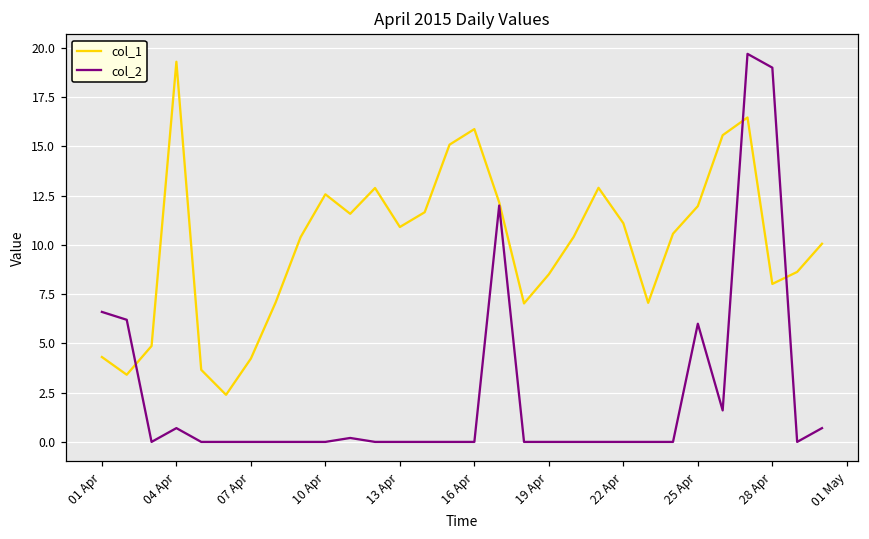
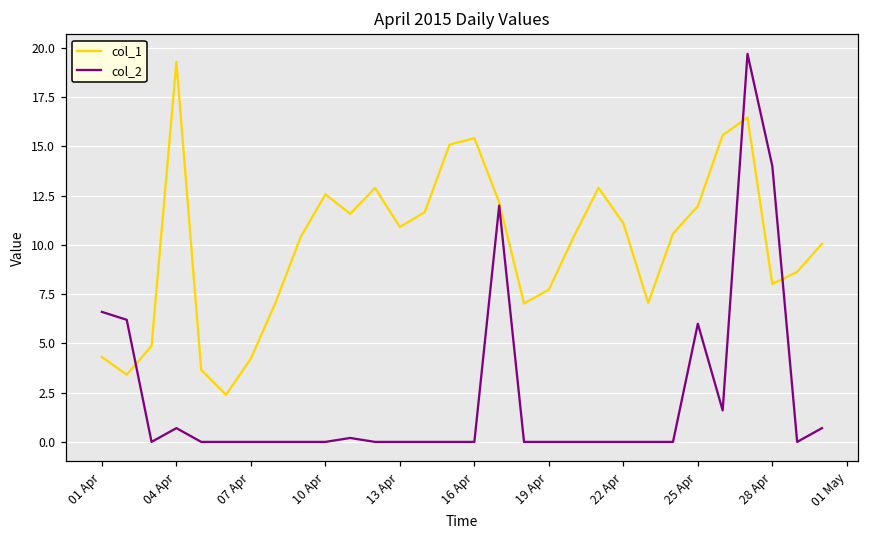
col_1, 16 Apr: 15.9 -> 15.4
col_1, 19 Apr: 8.5 -> 7.7
col_2, 28 Apr: 19 -> 14
